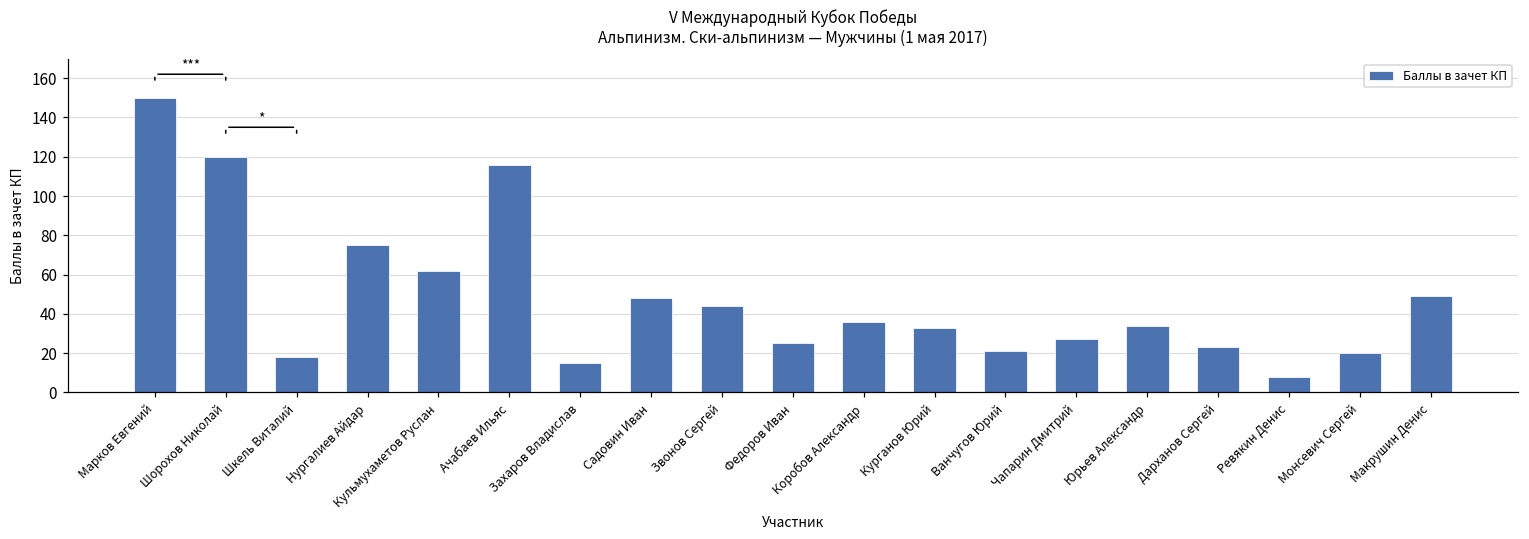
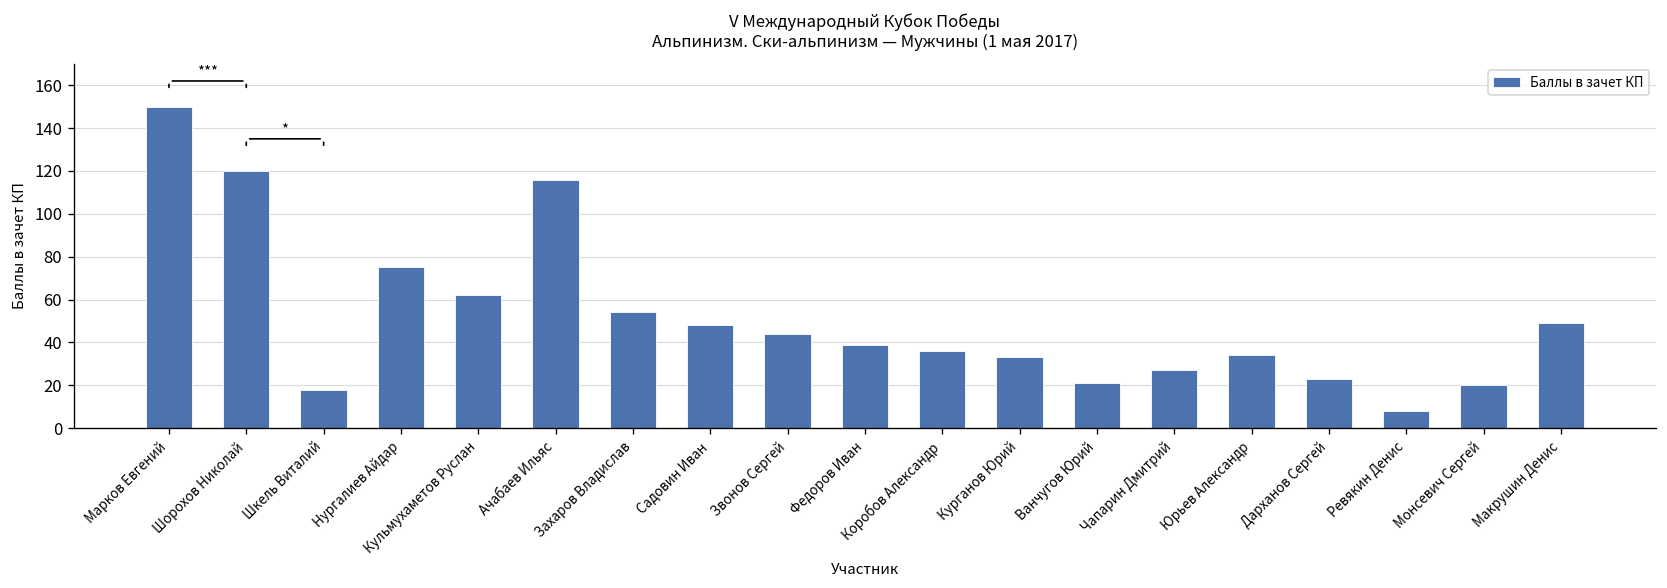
Захаров Владислав: 15 -> 54
Федоров Иван: 25 -> 39
